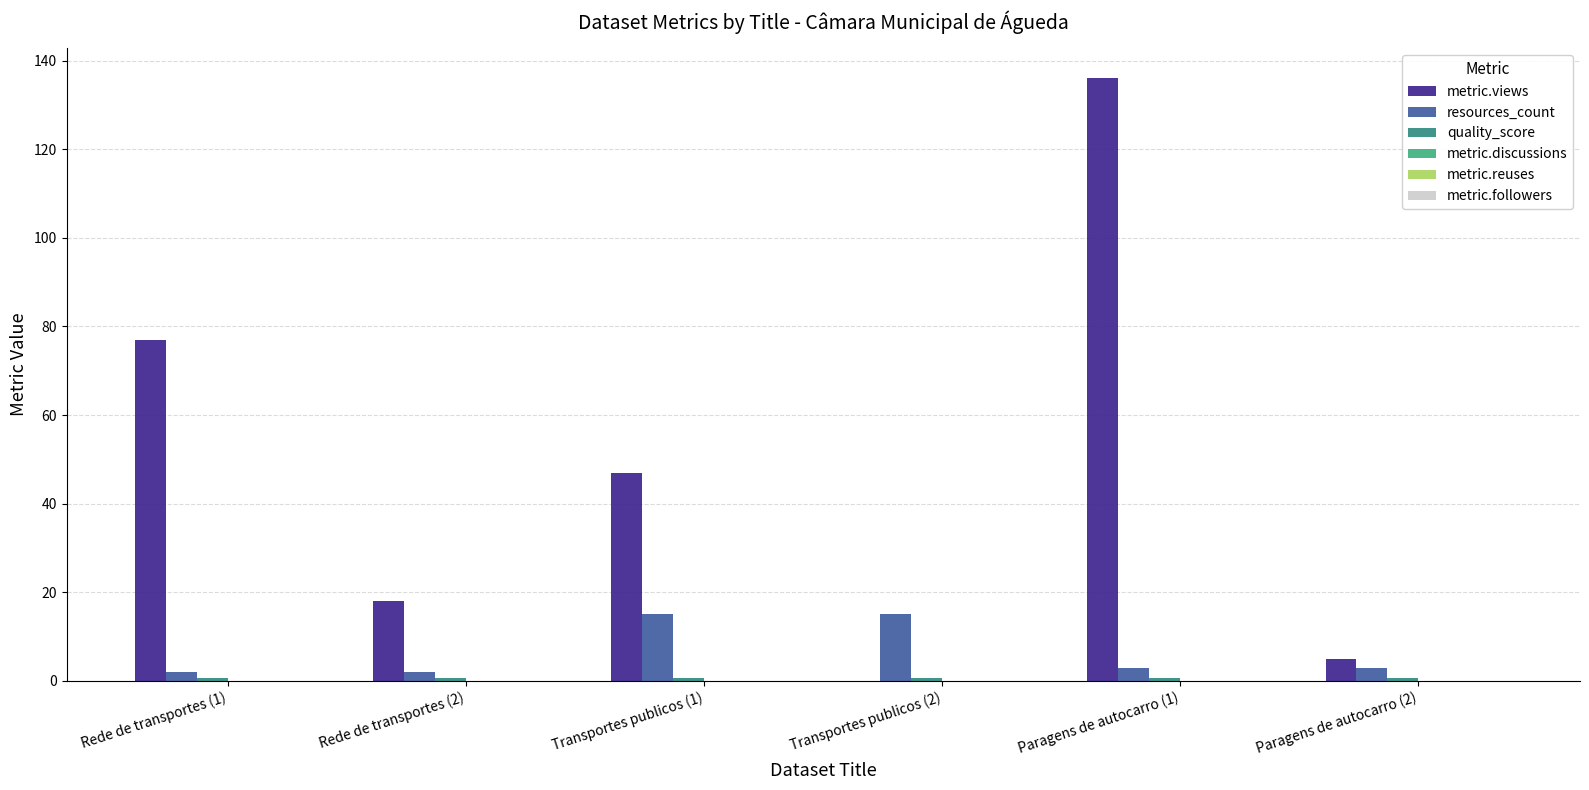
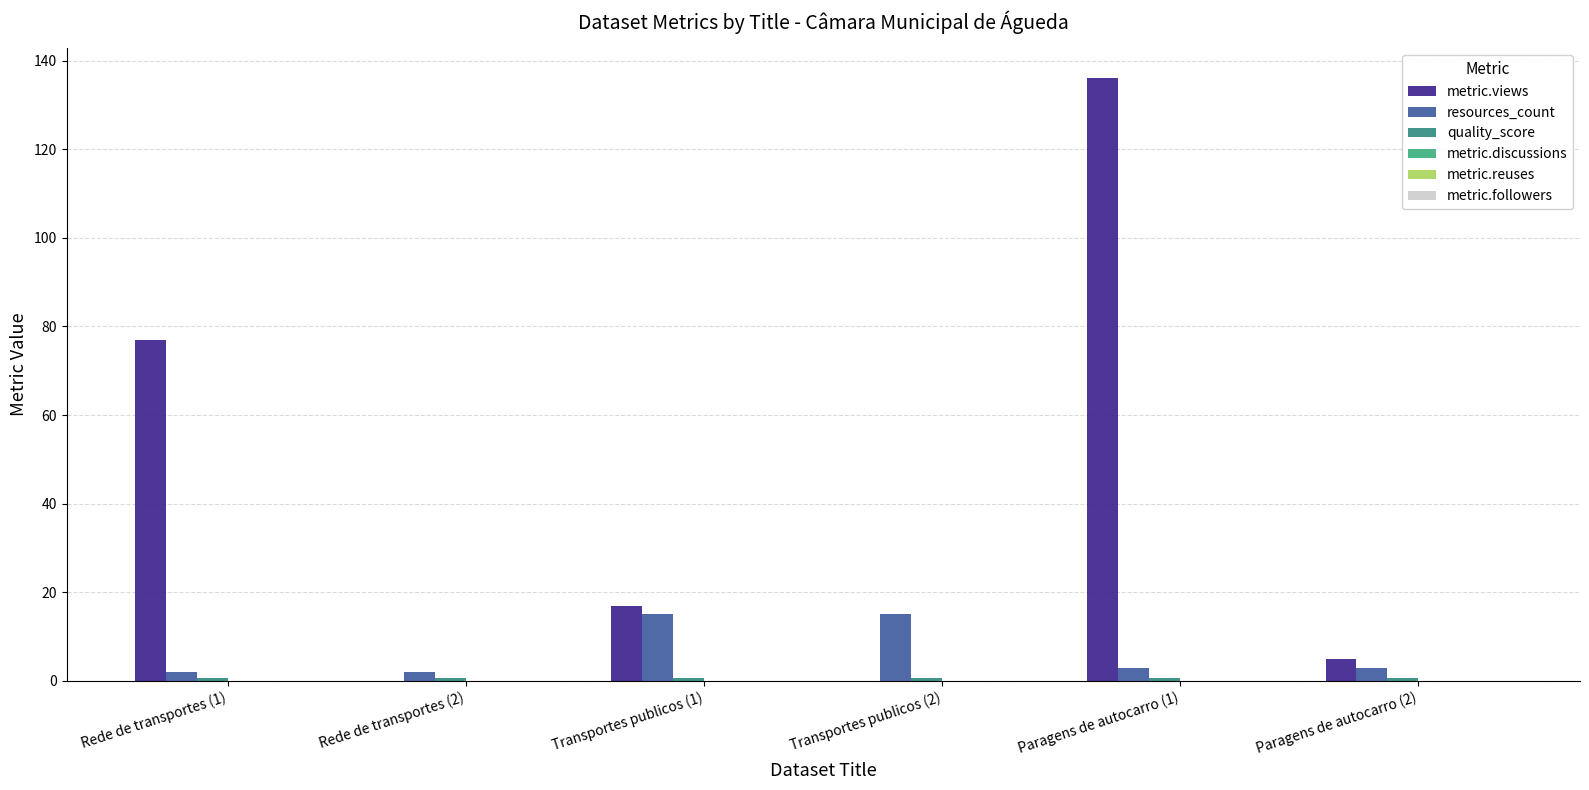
metric.views, Rede de transportes (2): 18 -> 0
metric.views, Transportes publicos (1): 47 -> 17
